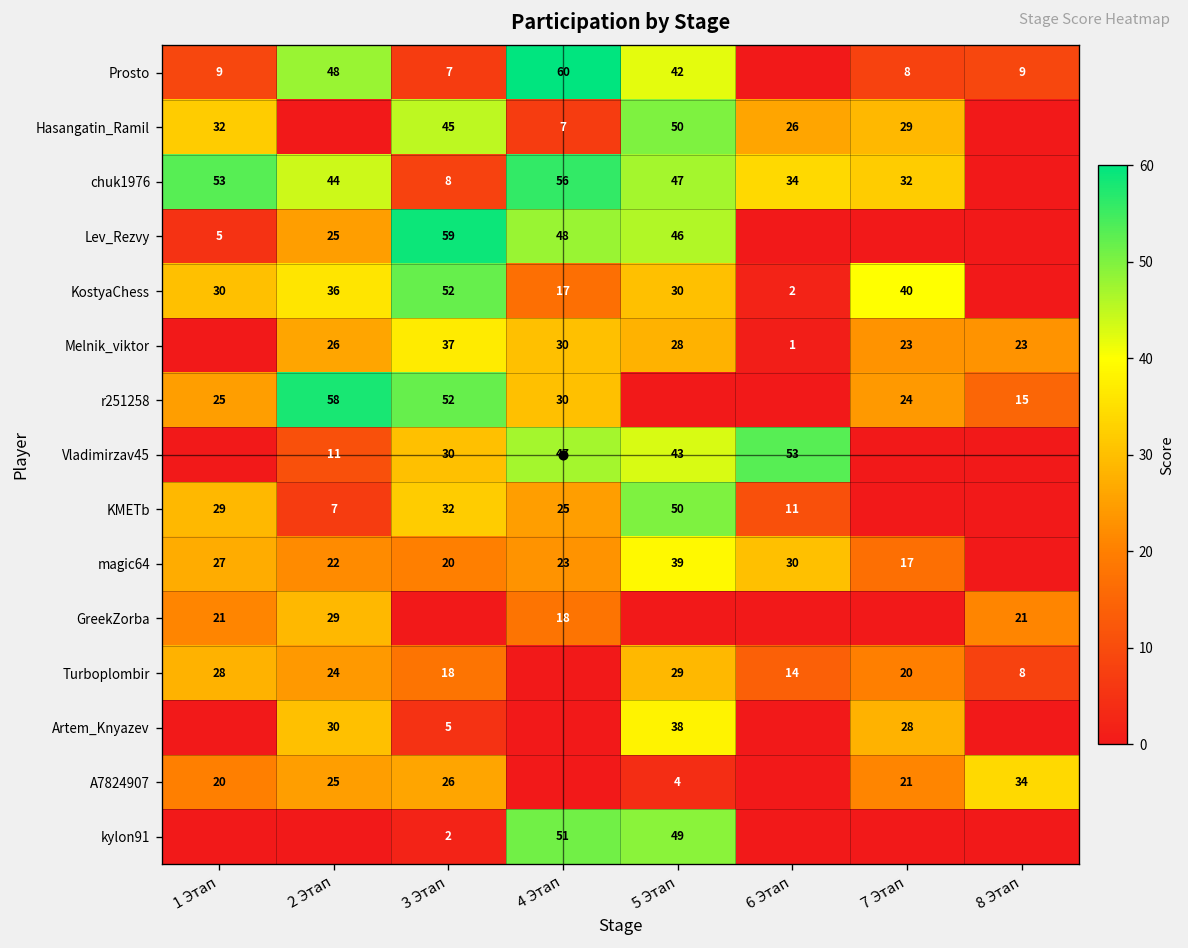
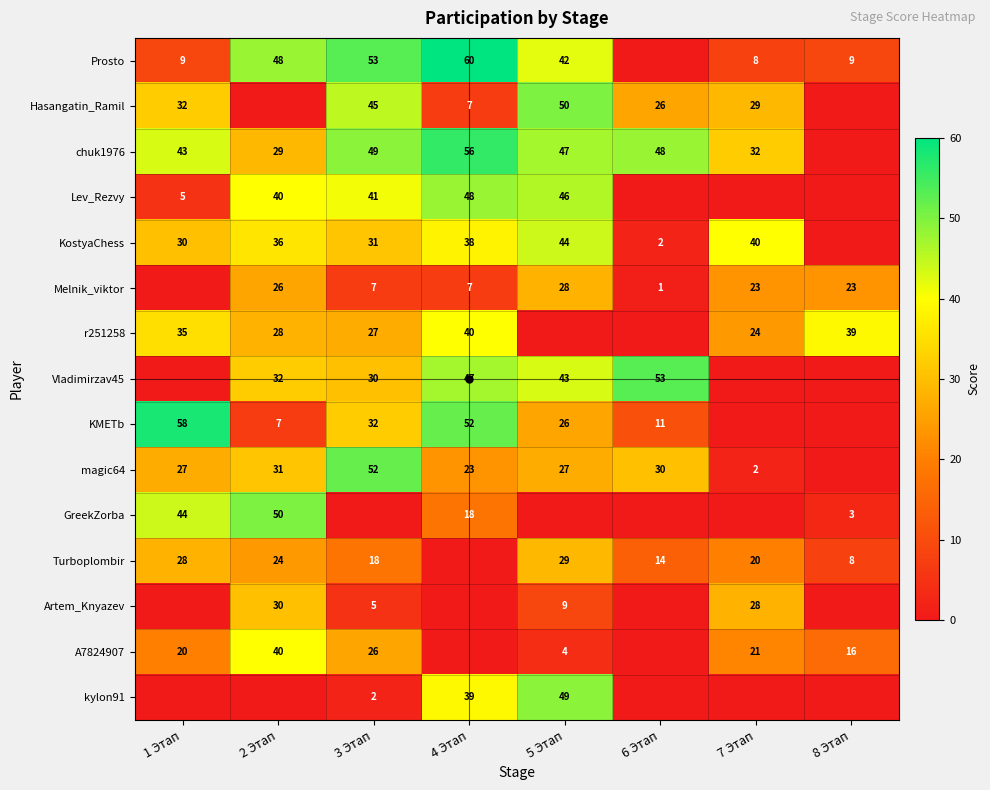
Prosto, 3 Этап: 7 -> 53
chuk1976, 1 Этап: 53 -> 43
chuk1976, 2 Этап: 44 -> 29
chuk1976, 3 Этап: 8 -> 49
chuk1976, 6 Этап: 34 -> 48
Lev_Rezvy, 2 Этап: 25 -> 40
Lev_Rezvy, 3 Этап: 59 -> 41
KostyaChess, 3 Этап: 52 -> 31
KostyaChess, 4 Этап: 17 -> 38
KostyaChess, 5 Этап: 30 -> 44
Melnik_viktor, 3 Этап: 37 -> 7
Melnik_viktor, 4 Этап: 30 -> 7
r251258, 1 Этап: 25 -> 35
r251258, 2 Этап: 58 -> 28
r251258, 3 Этап: 52 -> 27
r251258, 4 Этап: 30 -> 40
r251258, 8 Этап: 15 -> 39
Vladimirzav45, 2 Этап: 11 -> 32
KMETb, 1 Этап: 29 -> 58
KMETb, 4 Этап: 25 -> 52
KMETb, 5 Этап: 50 -> 26
magic64, 2 Этап: 22 -> 31
magic64, 3 Этап: 20 -> 52
magic64, 5 Этап: 39 -> 27
magic64, 7 Этап: 17 -> 2
GreekZorba, 1 Этап: 21 -> 44
GreekZorba, 2 Этап: 29 -> 50
GreekZorba, 8 Этап: 21 -> 3
Artem_Knyazev, 5 Этап: 38 -> 9
A7824907, 2 Этап: 25 -> 40
A7824907, 8 Этап: 34 -> 16
kylon91, 4 Этап: 51 -> 39
